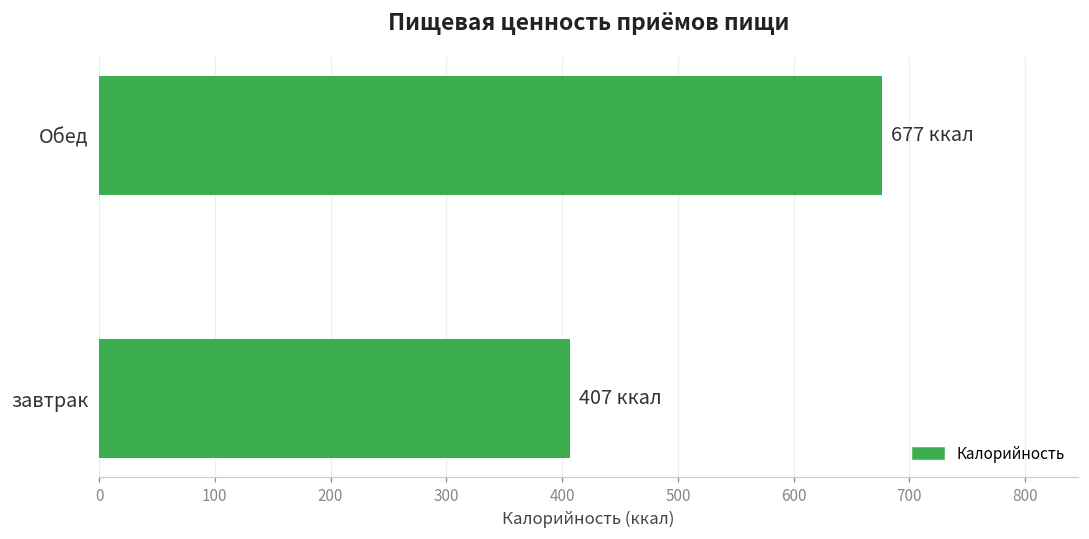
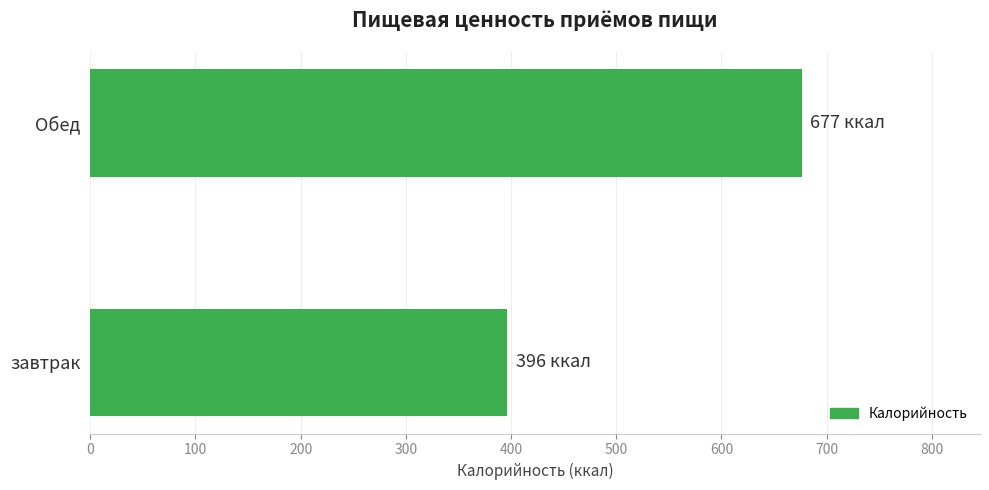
завтрак: 407 -> 396
